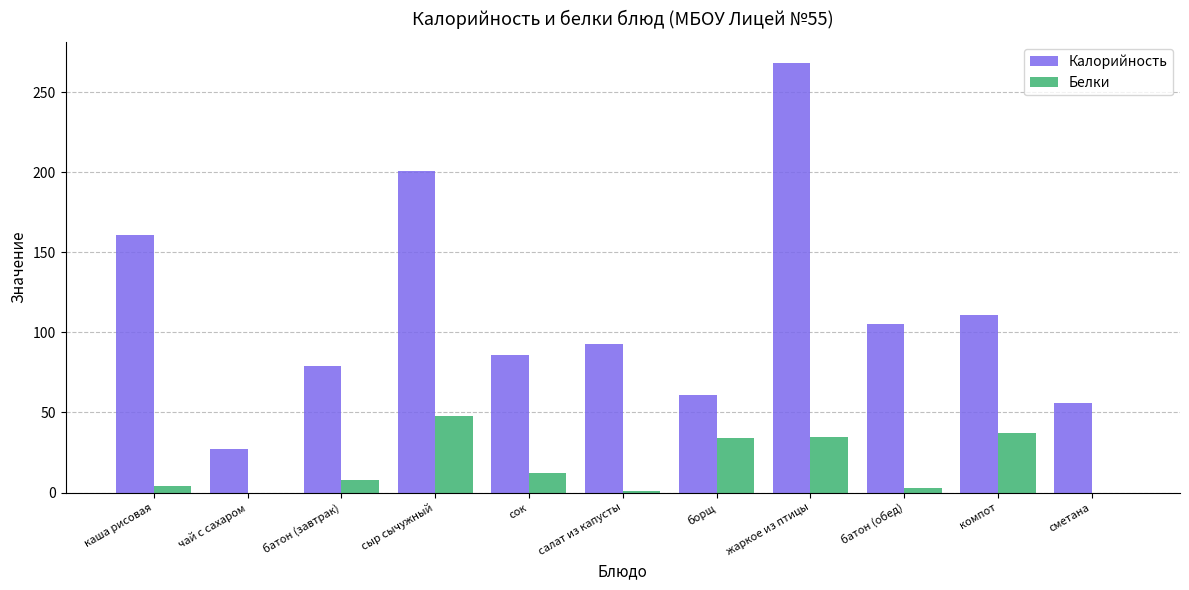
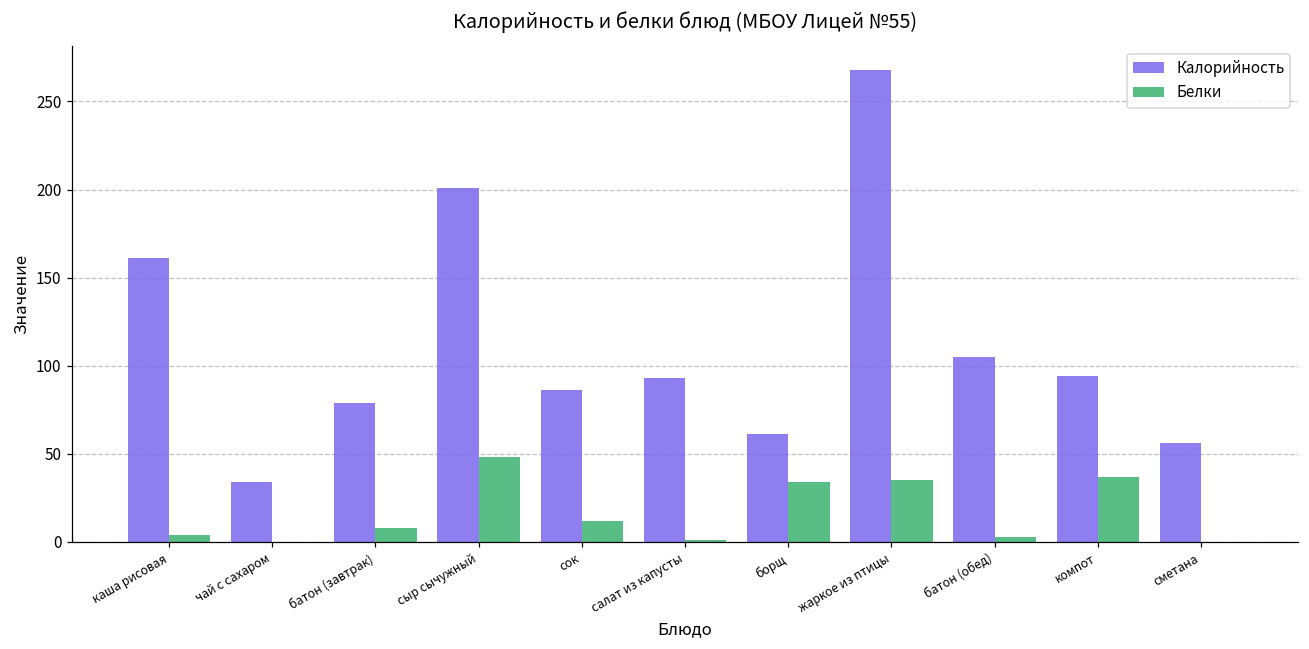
Калорийность, чай с сахаром: 27 -> 34
Калорийность, компот: 111 -> 94
